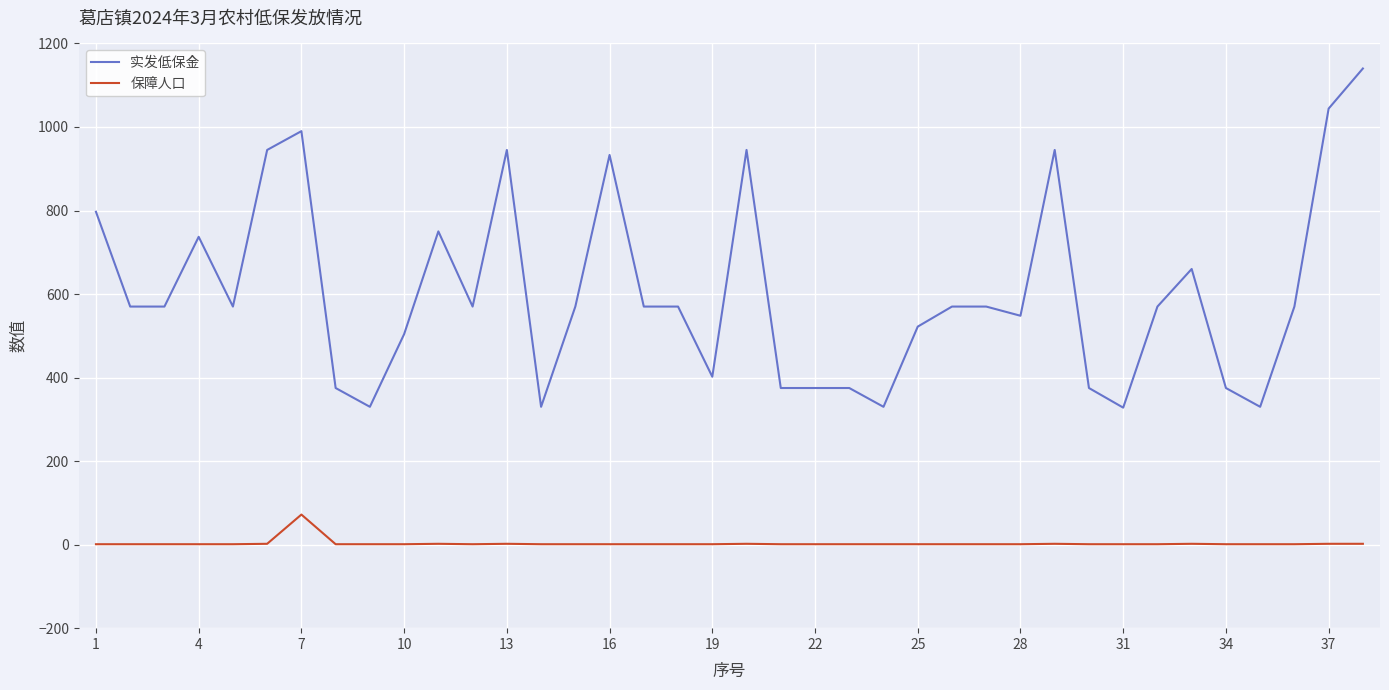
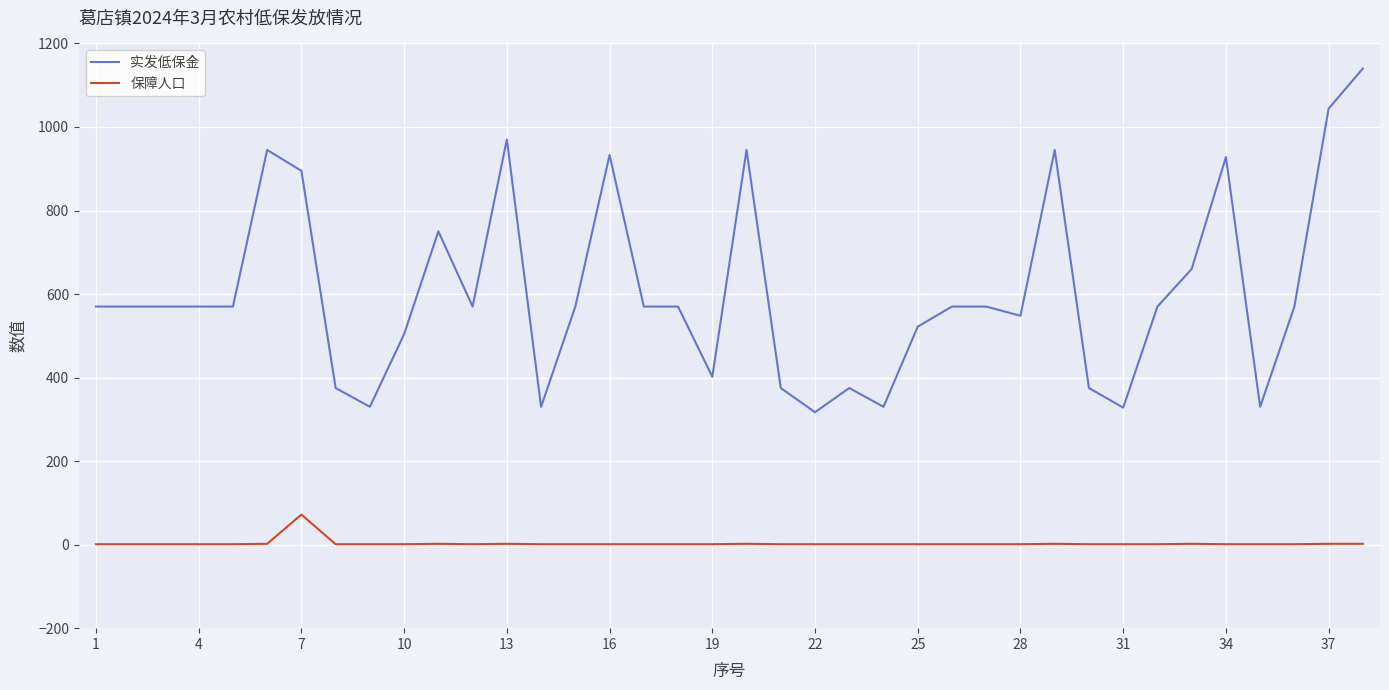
实发低保金, 1: 800 -> 570
实发低保金, 4: 740 -> 570
实发低保金, 7: 990 -> 900
实发低保金, 13: 950 -> 970
实发低保金, 22: 380 -> 320
实发低保金, 34: 380 -> 930
